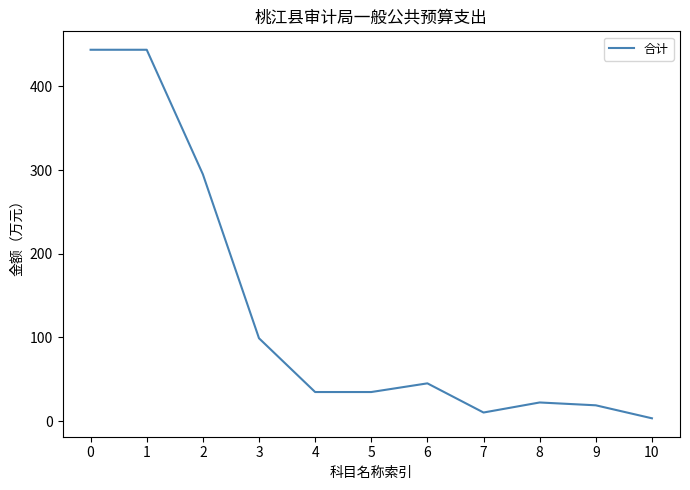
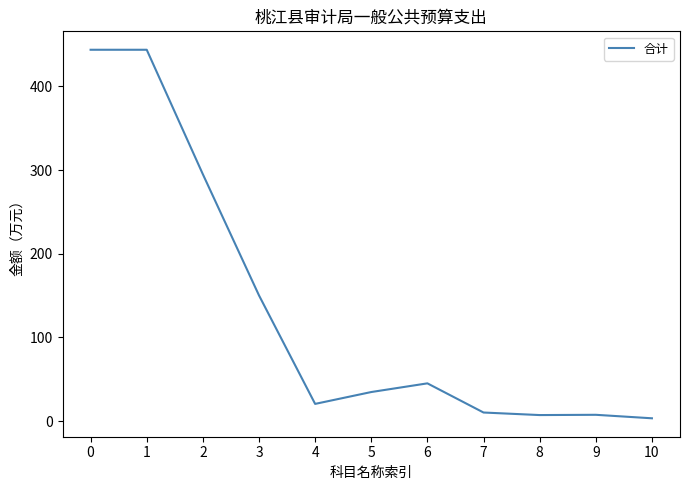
3: 100 -> 150
4: 30 -> 20
8: 20 -> 10
9: 20 -> 10
